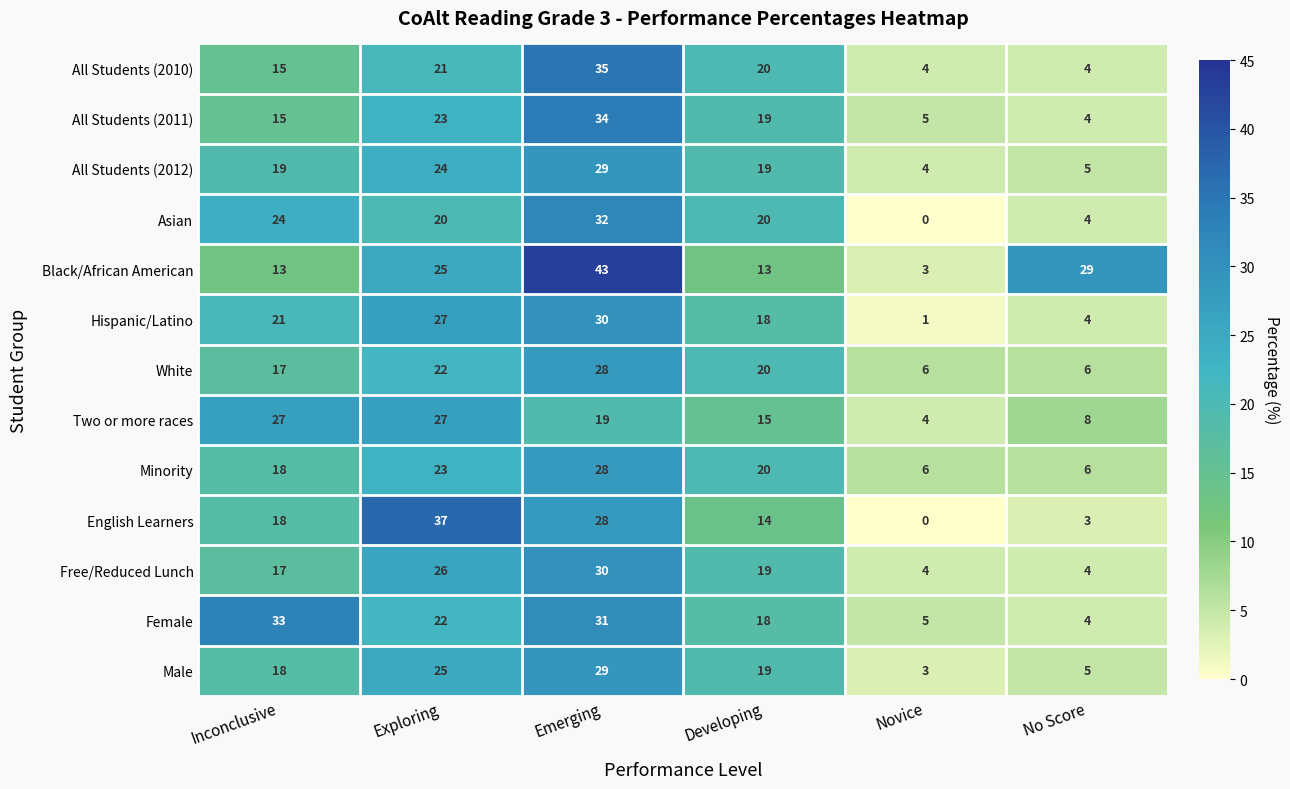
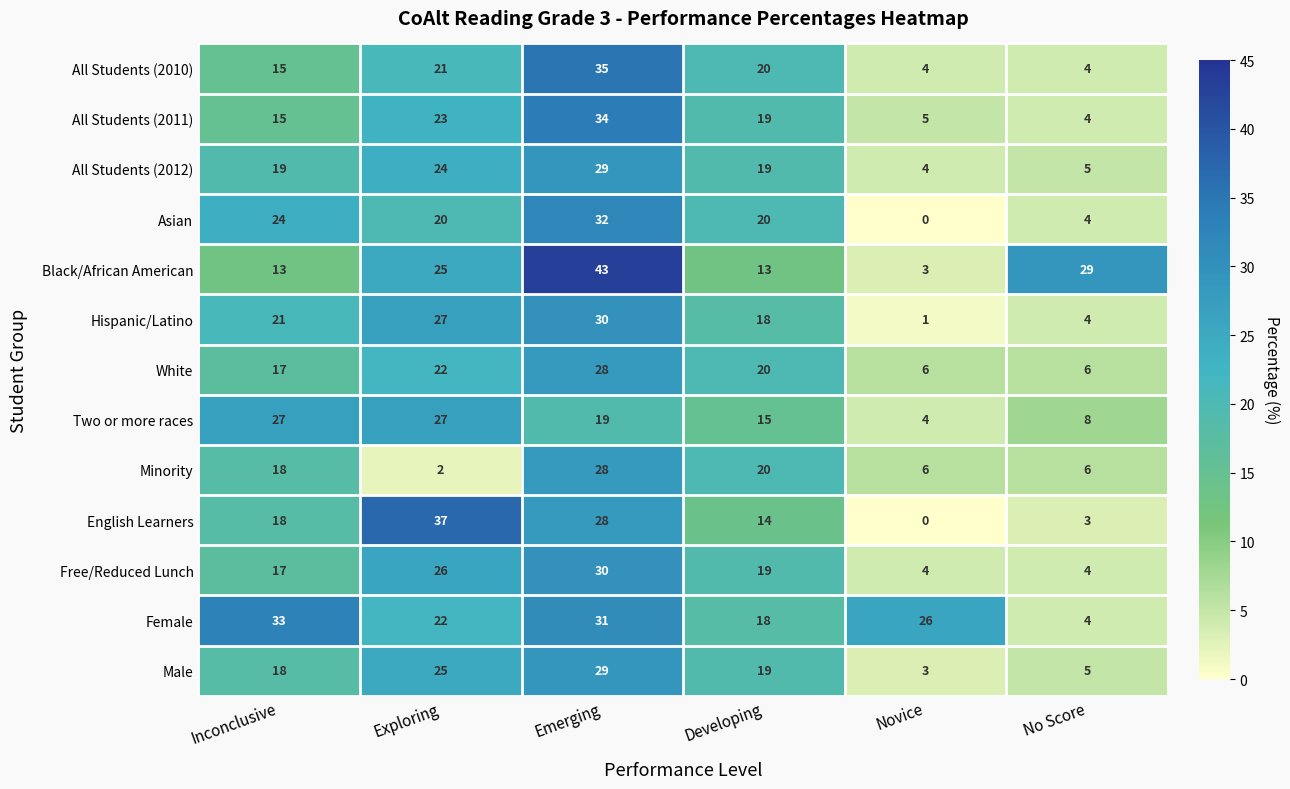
Minority, Exploring: 23 -> 2
Female, Novice: 5 -> 26
